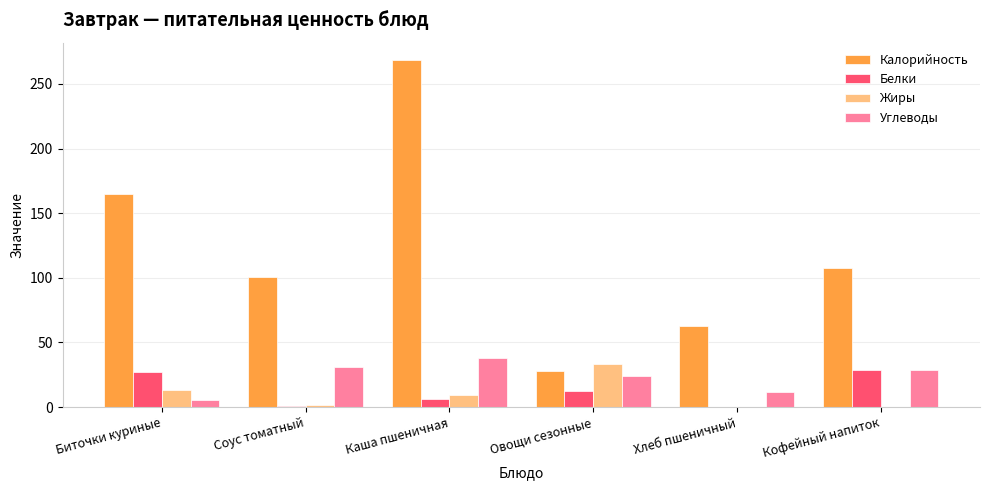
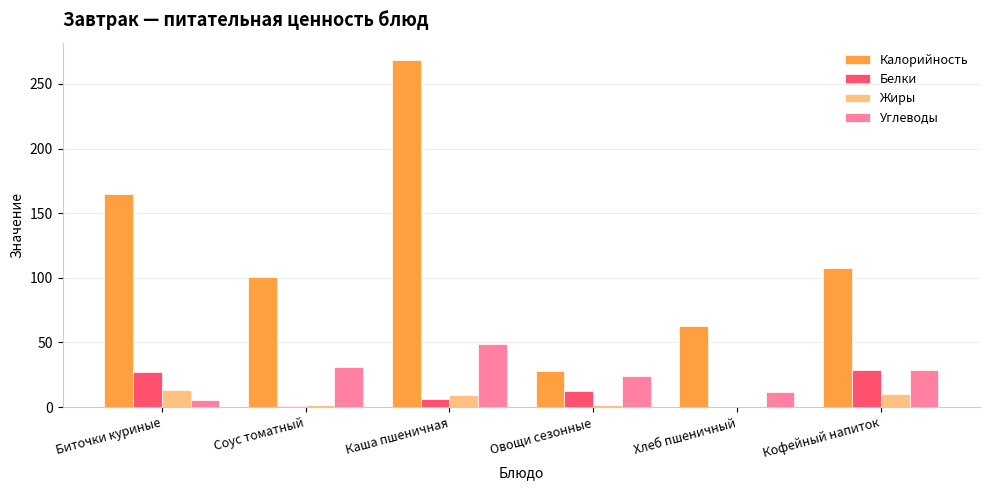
Углеводы, Каша пшеничная: 38 -> 49
Жиры, Овощи сезонные: 34 -> 2
Жиры, Кофейный напиток: 0 -> 10
